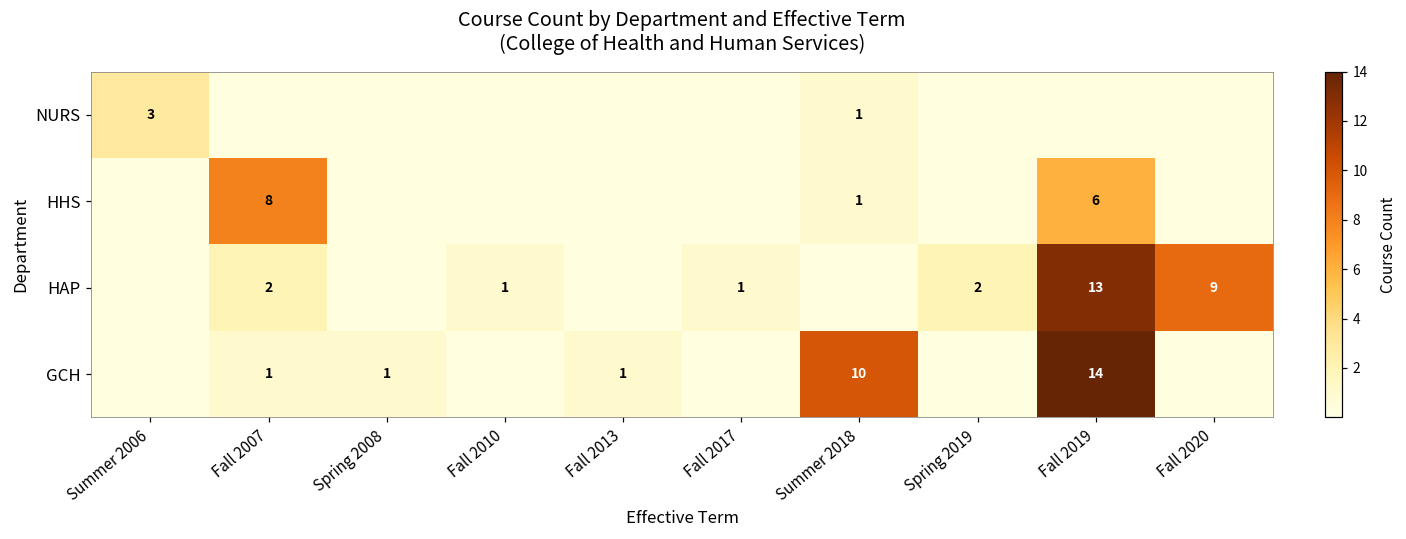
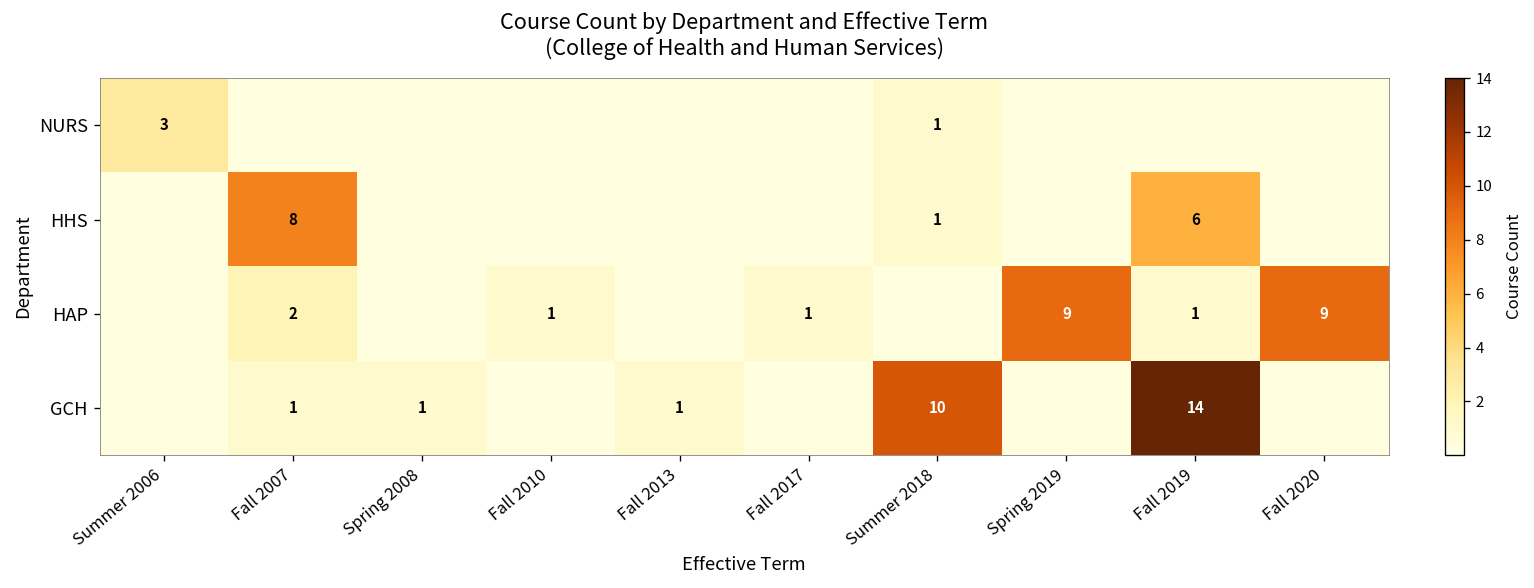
HAP, Spring 2019: 2 -> 9
HAP, Fall 2019: 13 -> 1
